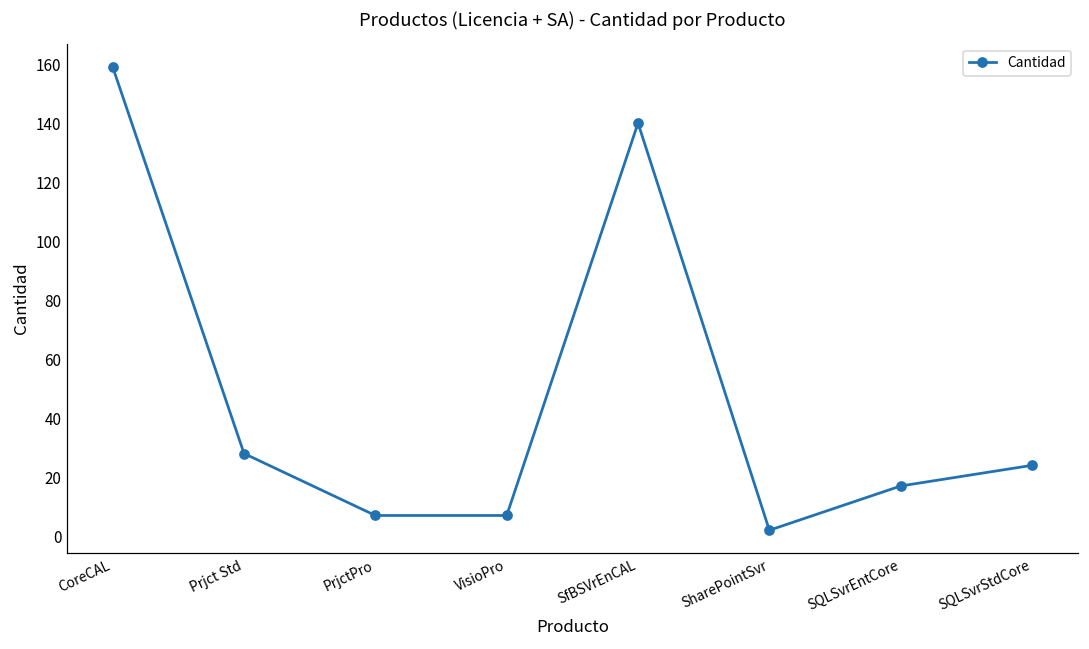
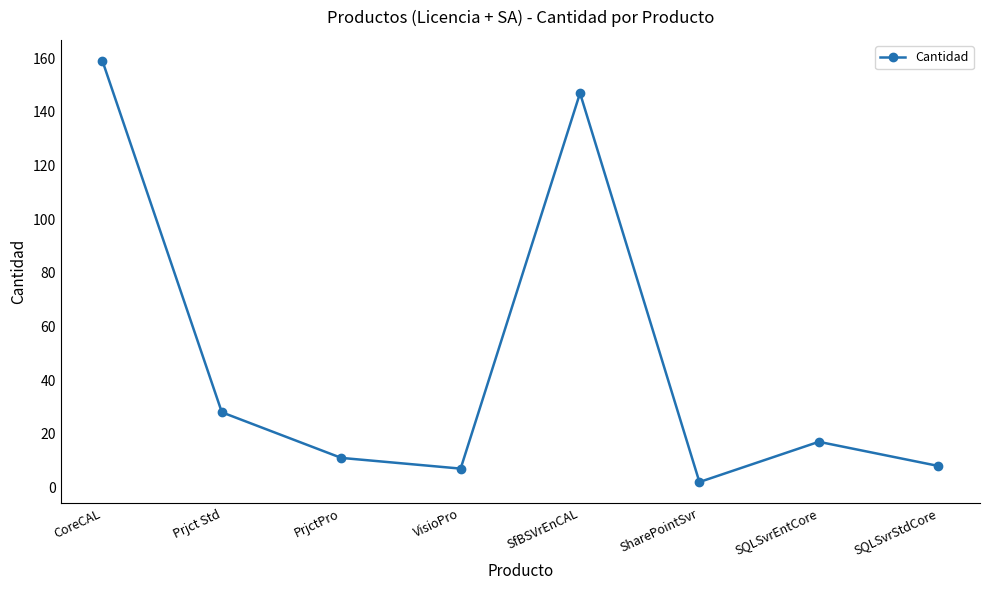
PrjctPro: 7 -> 11
SfBSVrEnCAL: 140 -> 147
SQLSvrStdCore: 24 -> 8
